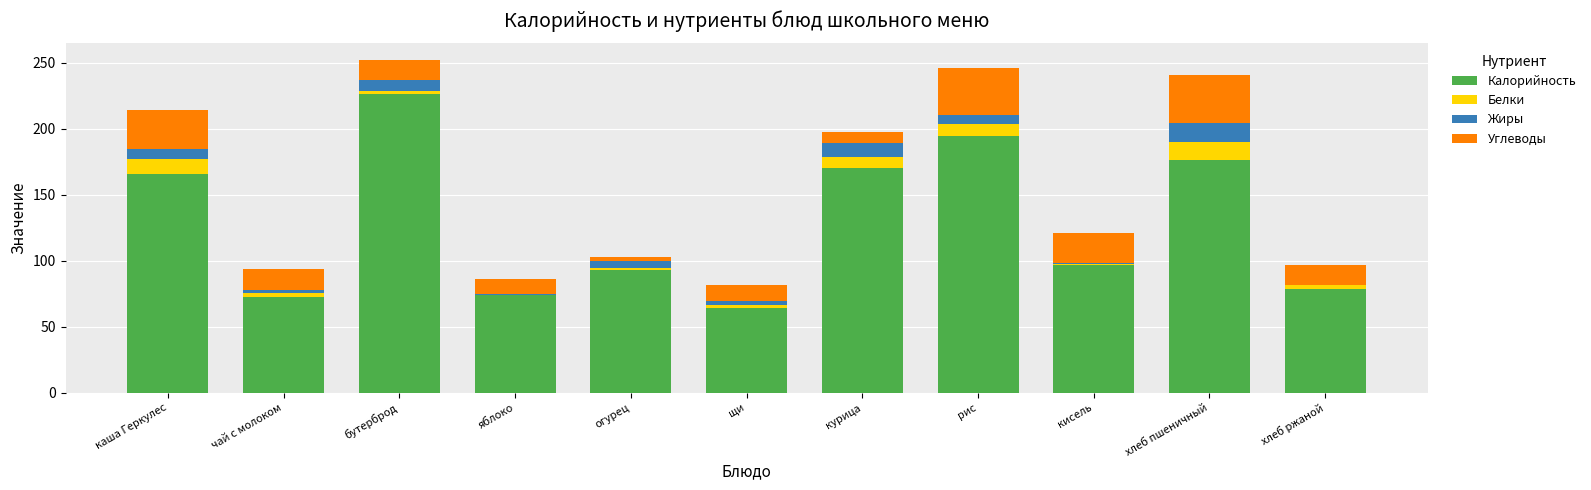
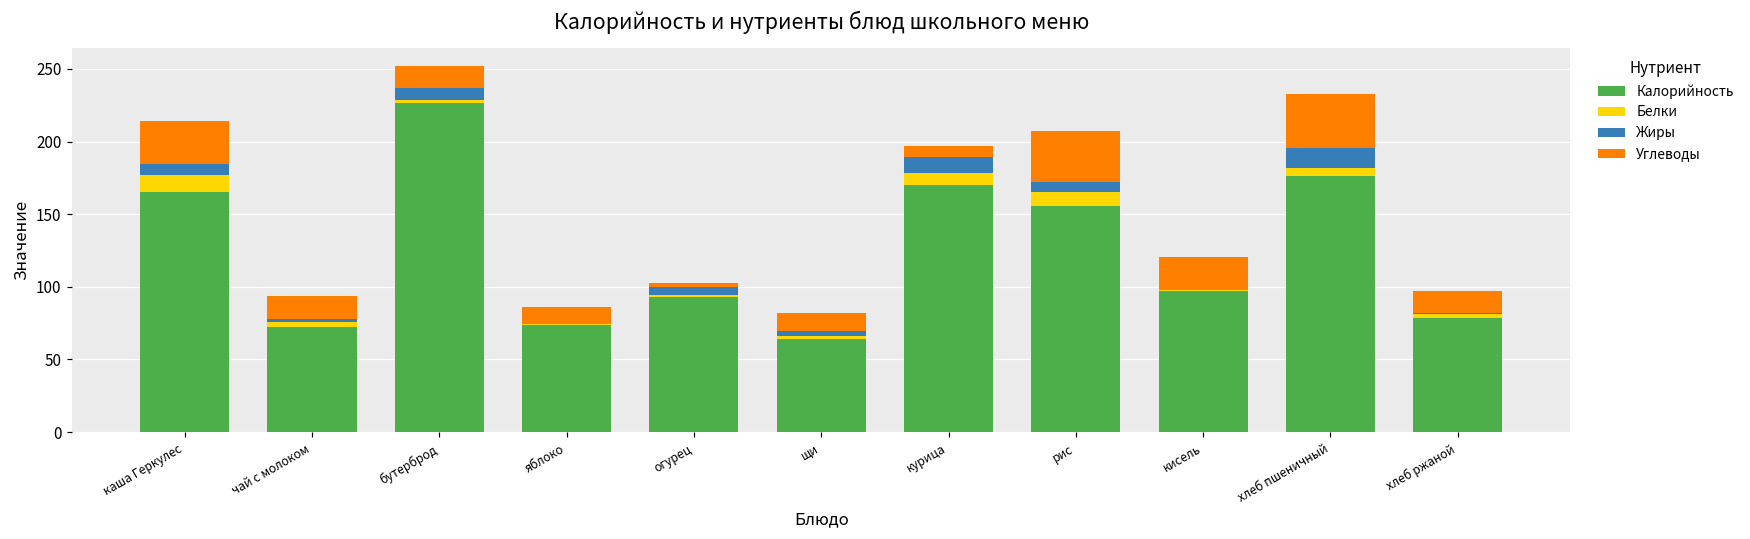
Калорийность, рис: 194 -> 156
Белки, хлеб пшеничный: 14 -> 6
